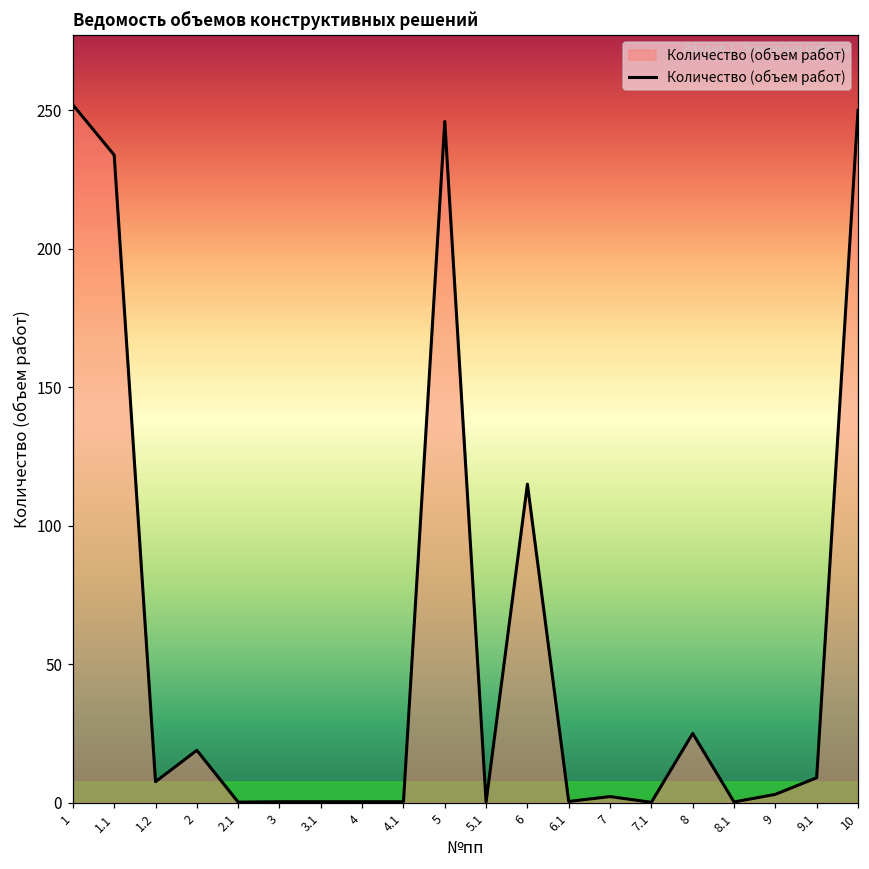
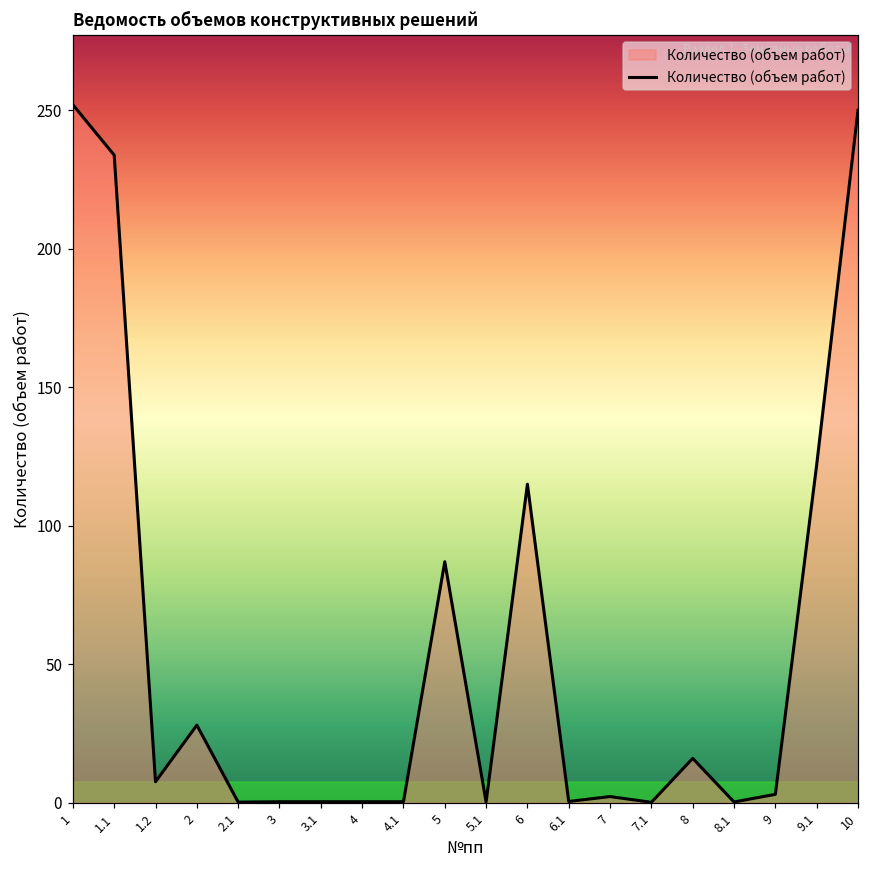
2: 19 -> 28
5: 246 -> 87
8: 25 -> 16
9.1: 9 -> 122
